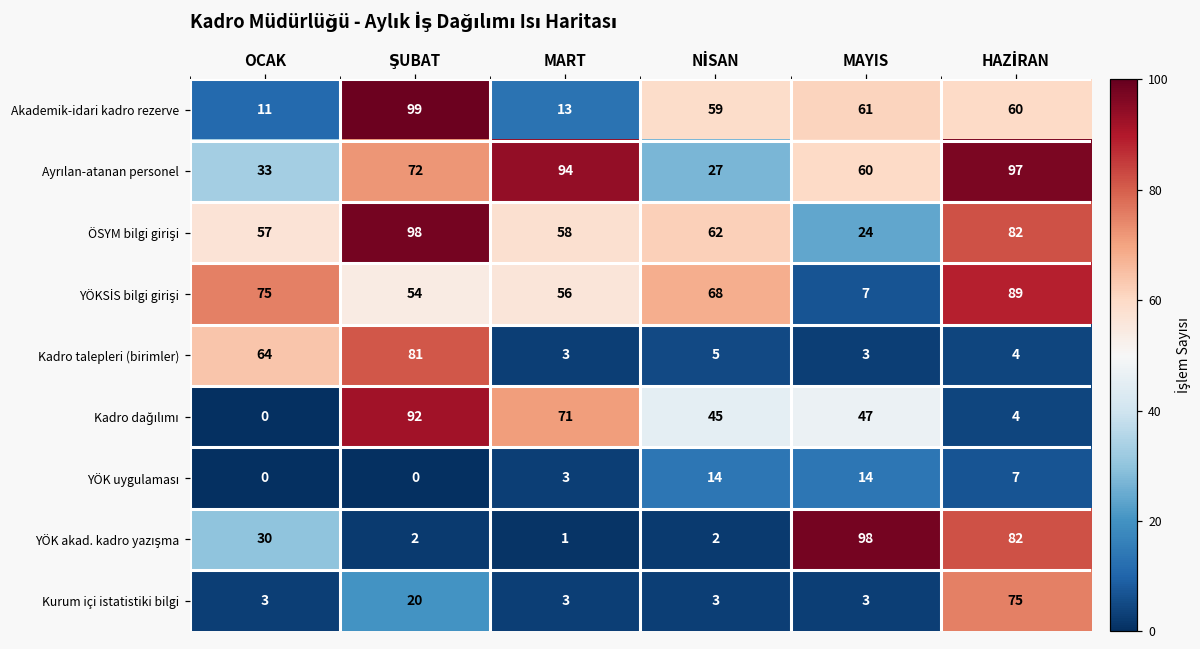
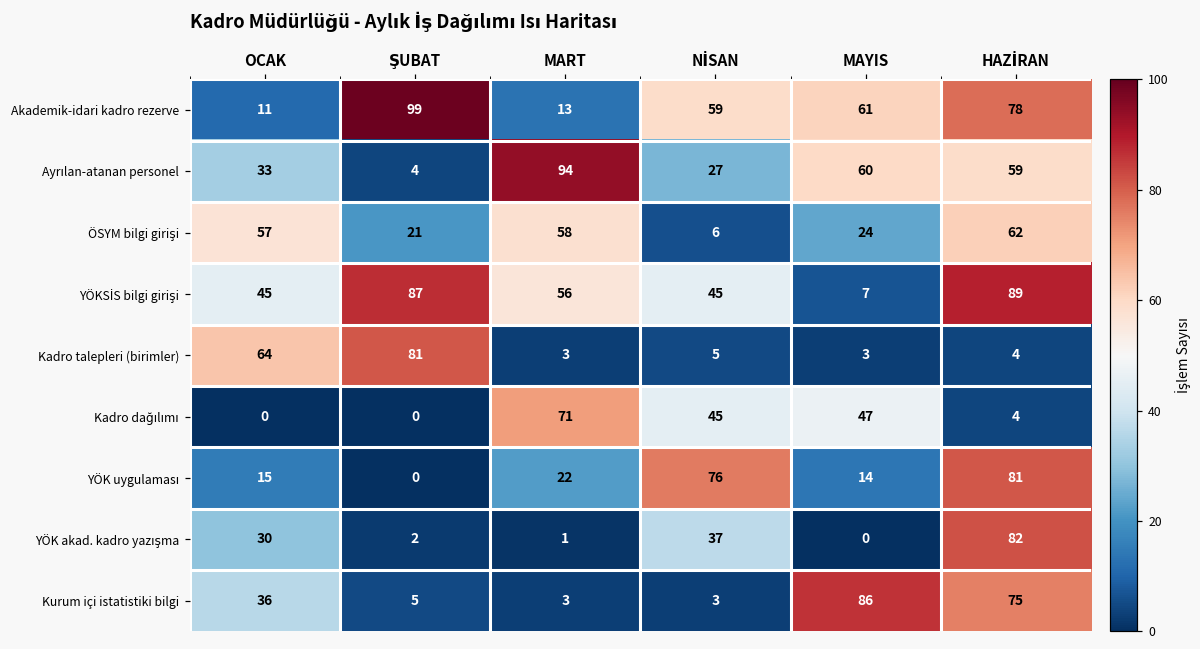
Akademik-idari kadro rezerve, HAZİRAN: 60 -> 78
Ayrılan-atanan personel, ŞUBAT: 72 -> 4
Ayrılan-atanan personel, HAZİRAN: 97 -> 59
ÖSYM bilgi girişi, ŞUBAT: 98 -> 21
ÖSYM bilgi girişi, NİSAN: 62 -> 6
ÖSYM bilgi girişi, HAZİRAN: 82 -> 62
YÖKSİS bilgi girişi, OCAK: 75 -> 45
YÖKSİS bilgi girişi, ŞUBAT: 54 -> 87
YÖKSİS bilgi girişi, NİSAN: 68 -> 45
Kadro dağılımı, ŞUBAT: 92 -> 0
YÖK uygulaması, OCAK: 0 -> 15
YÖK uygulaması, MART: 3 -> 22
YÖK uygulaması, NİSAN: 14 -> 76
YÖK uygulaması, HAZİRAN: 7 -> 81
YÖK akad. kadro yazışma, NİSAN: 2 -> 37
YÖK akad. kadro yazışma, MAYIS: 98 -> 0
Kurum içi istatistiki bilgi, OCAK: 3 -> 36
Kurum içi istatistiki bilgi, ŞUBAT: 20 -> 5
Kurum içi istatistiki bilgi, MAYIS: 3 -> 86
